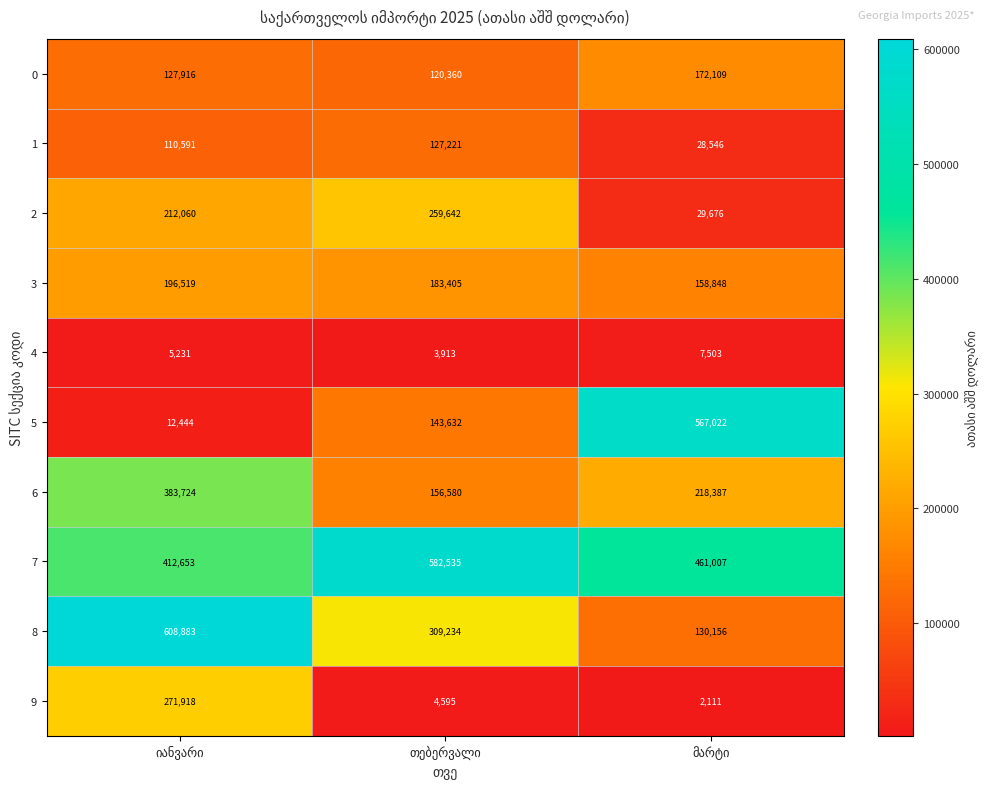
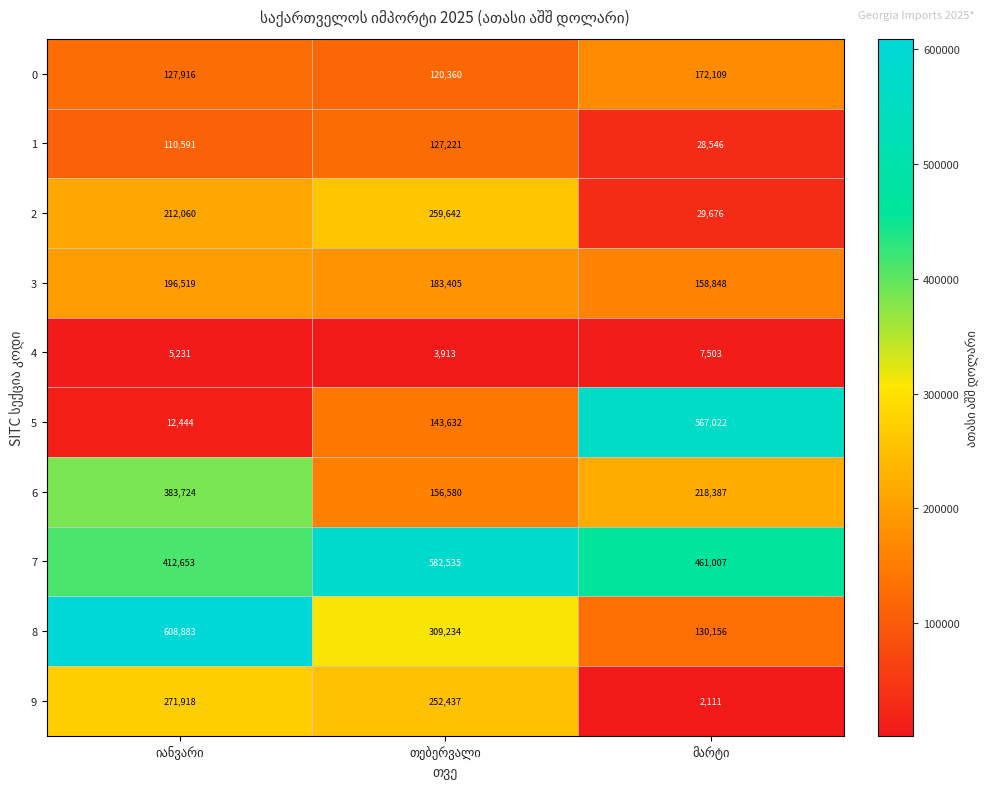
9, თებერვალი: 4,595 -> 252,437
